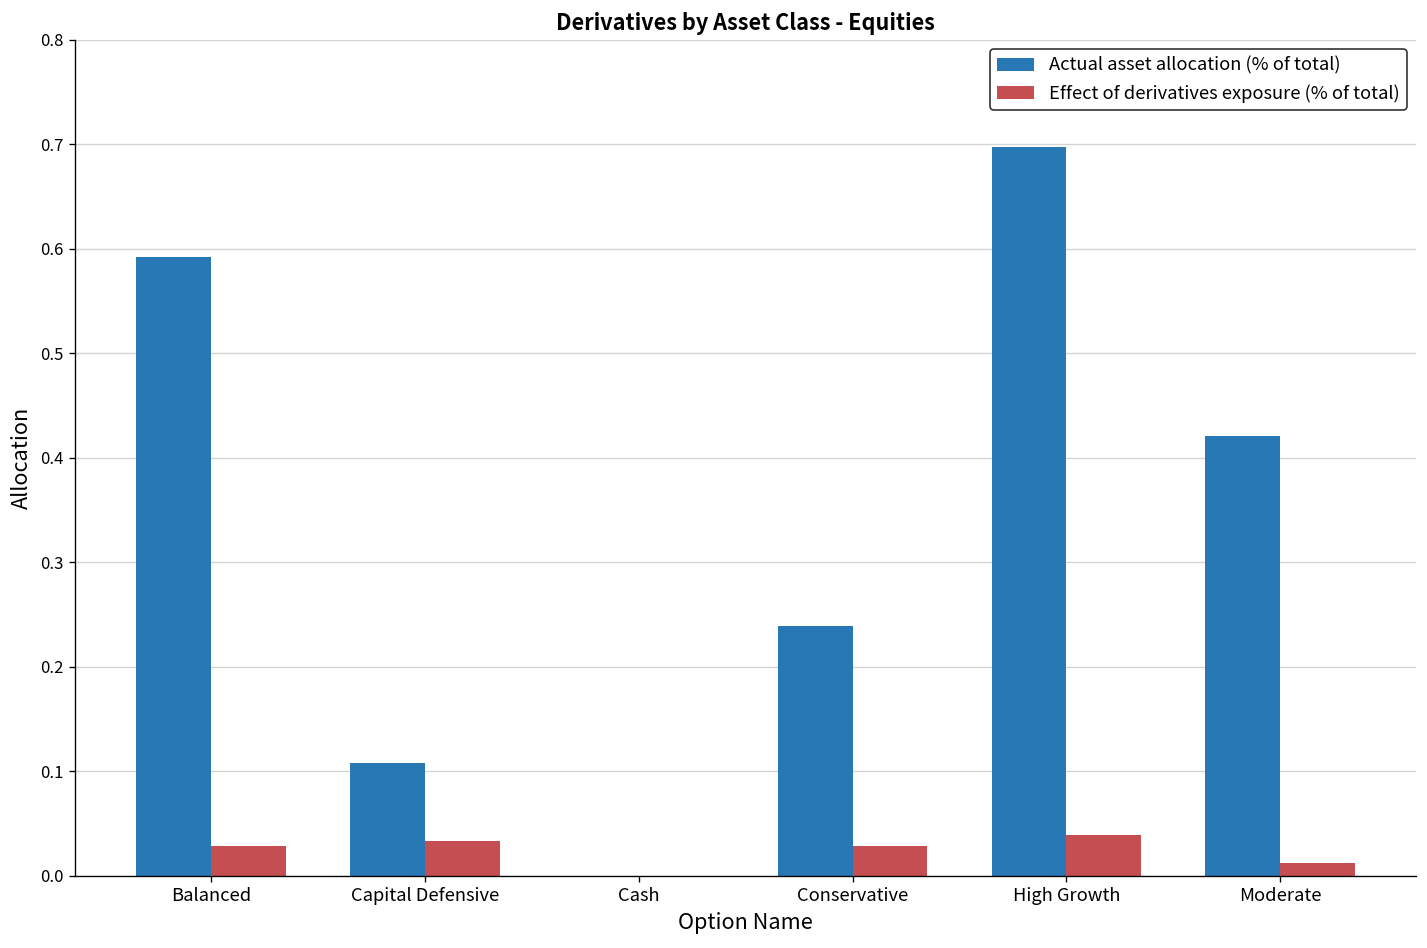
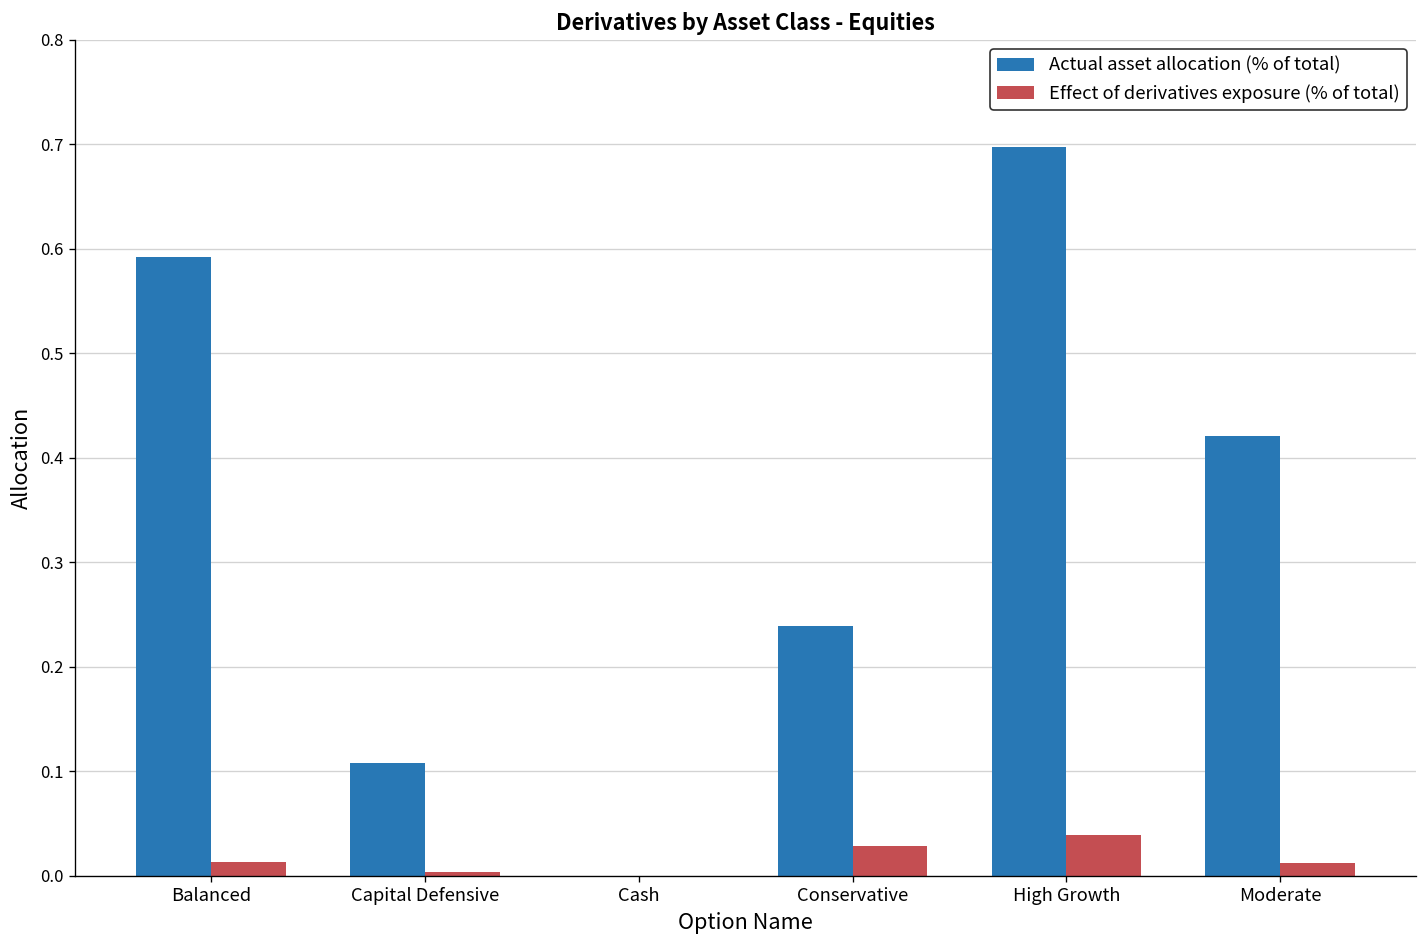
Effect of derivatives exposure (% of total), Balanced: 0.03 -> 0.01
Effect of derivatives exposure (% of total), Capital Defensive: 0.03 -> 0.00
